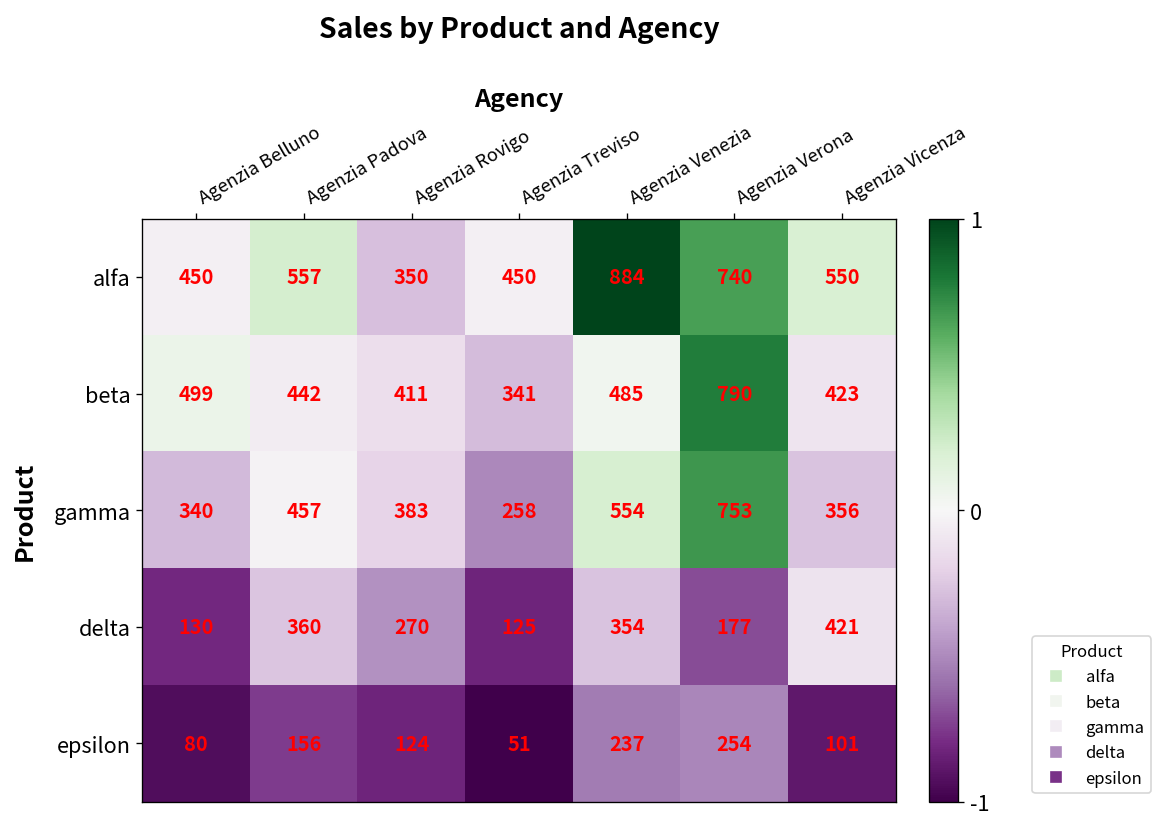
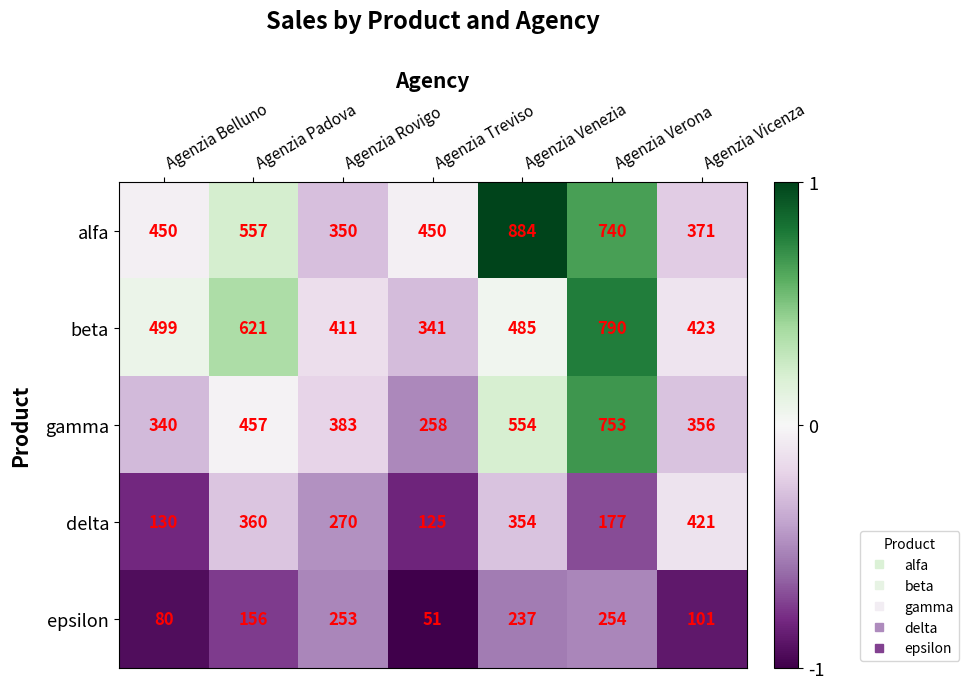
alfa, Agenzia Vicenza: 550 -> 371
beta, Agenzia Padova: 442 -> 621
epsilon, Agenzia Rovigo: 124 -> 253
